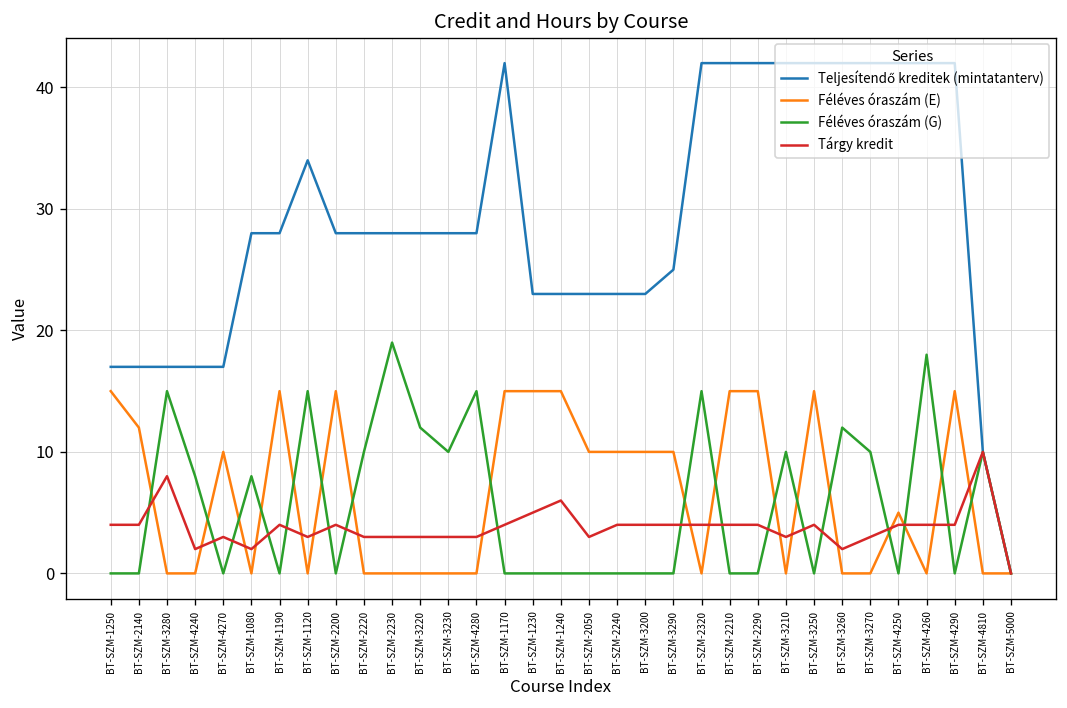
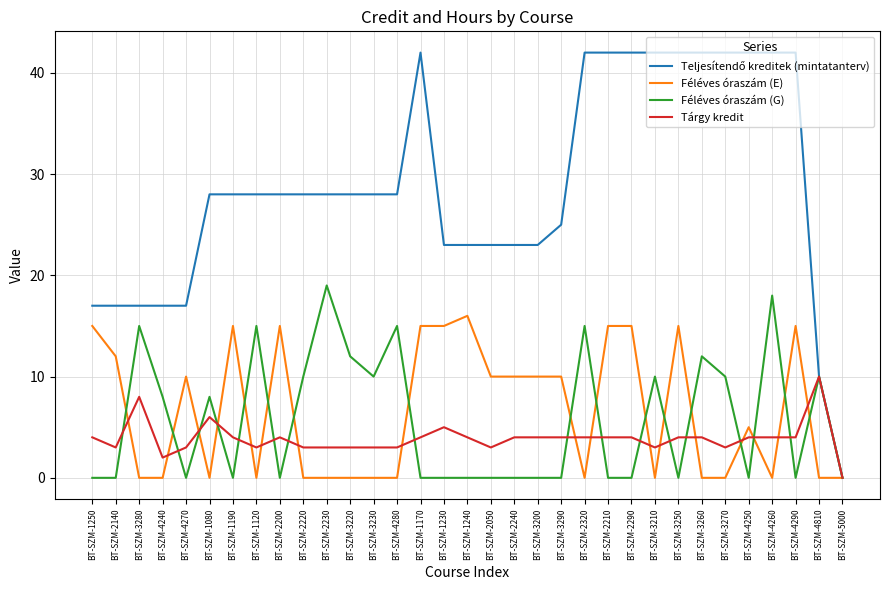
Tárgy kredit, BT-SZM-2140: 4 -> 3
Tárgy kredit, BT-SZM-1080: 2 -> 6
Teljesítendő kreditek (mintatanterv), BT-SZM-1120: 34 -> 28
Féléves óraszám (E), BT-SZM-1240: 15 -> 16
Tárgy kredit, BT-SZM-1240: 6 -> 4
Tárgy kredit, BT-SZM-3260: 2 -> 4
